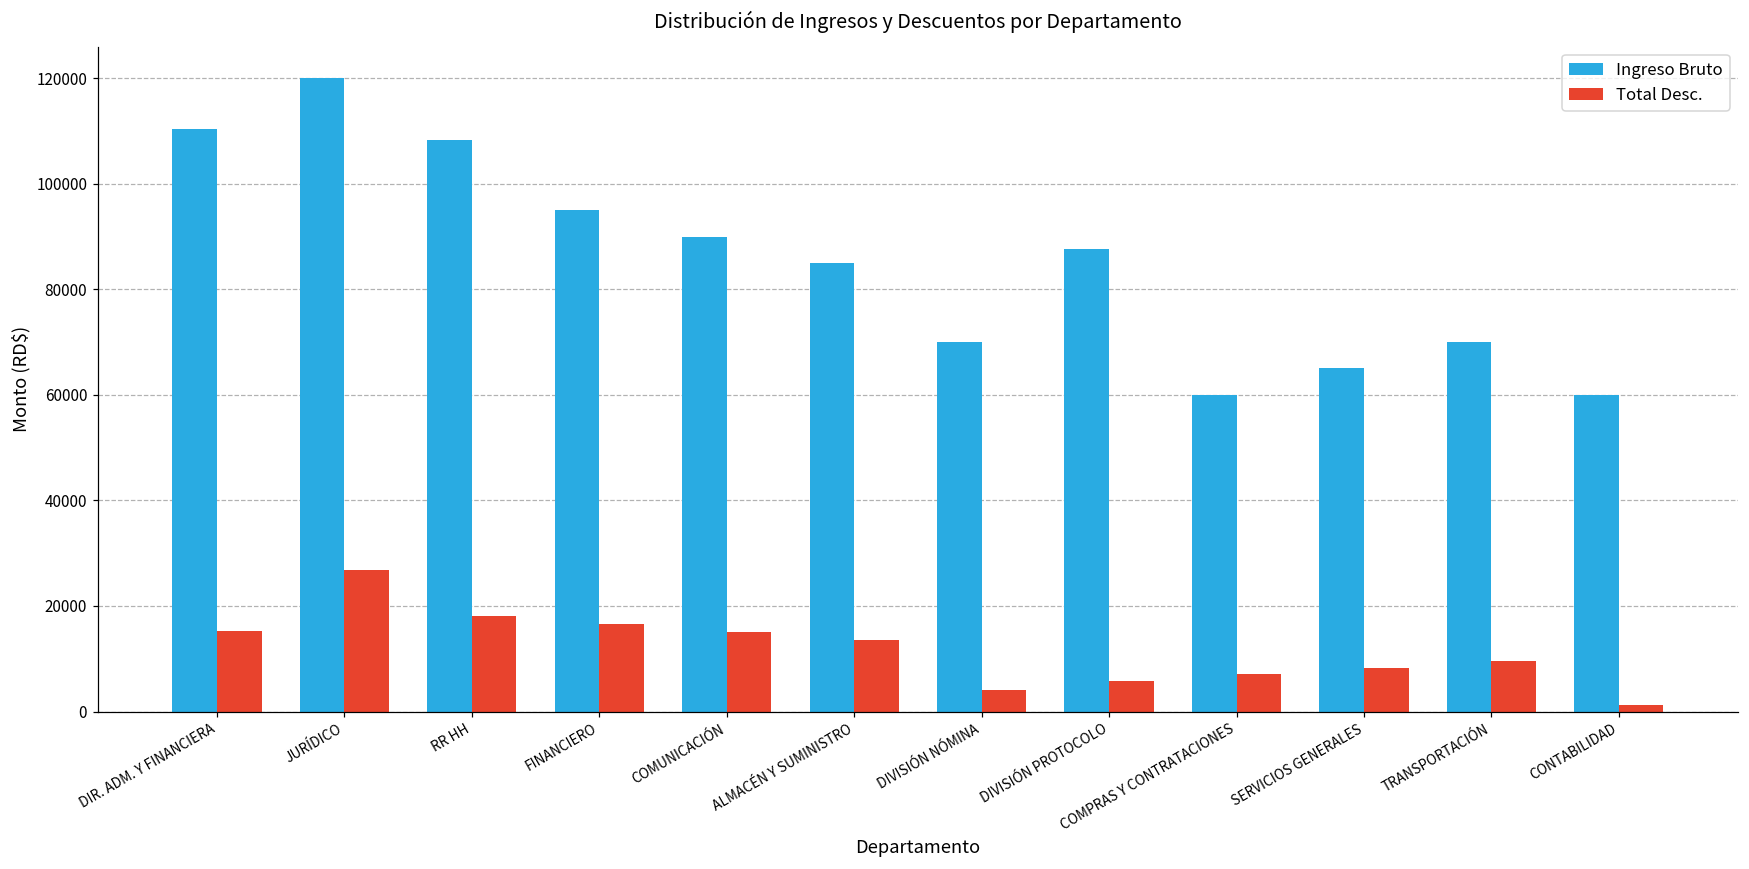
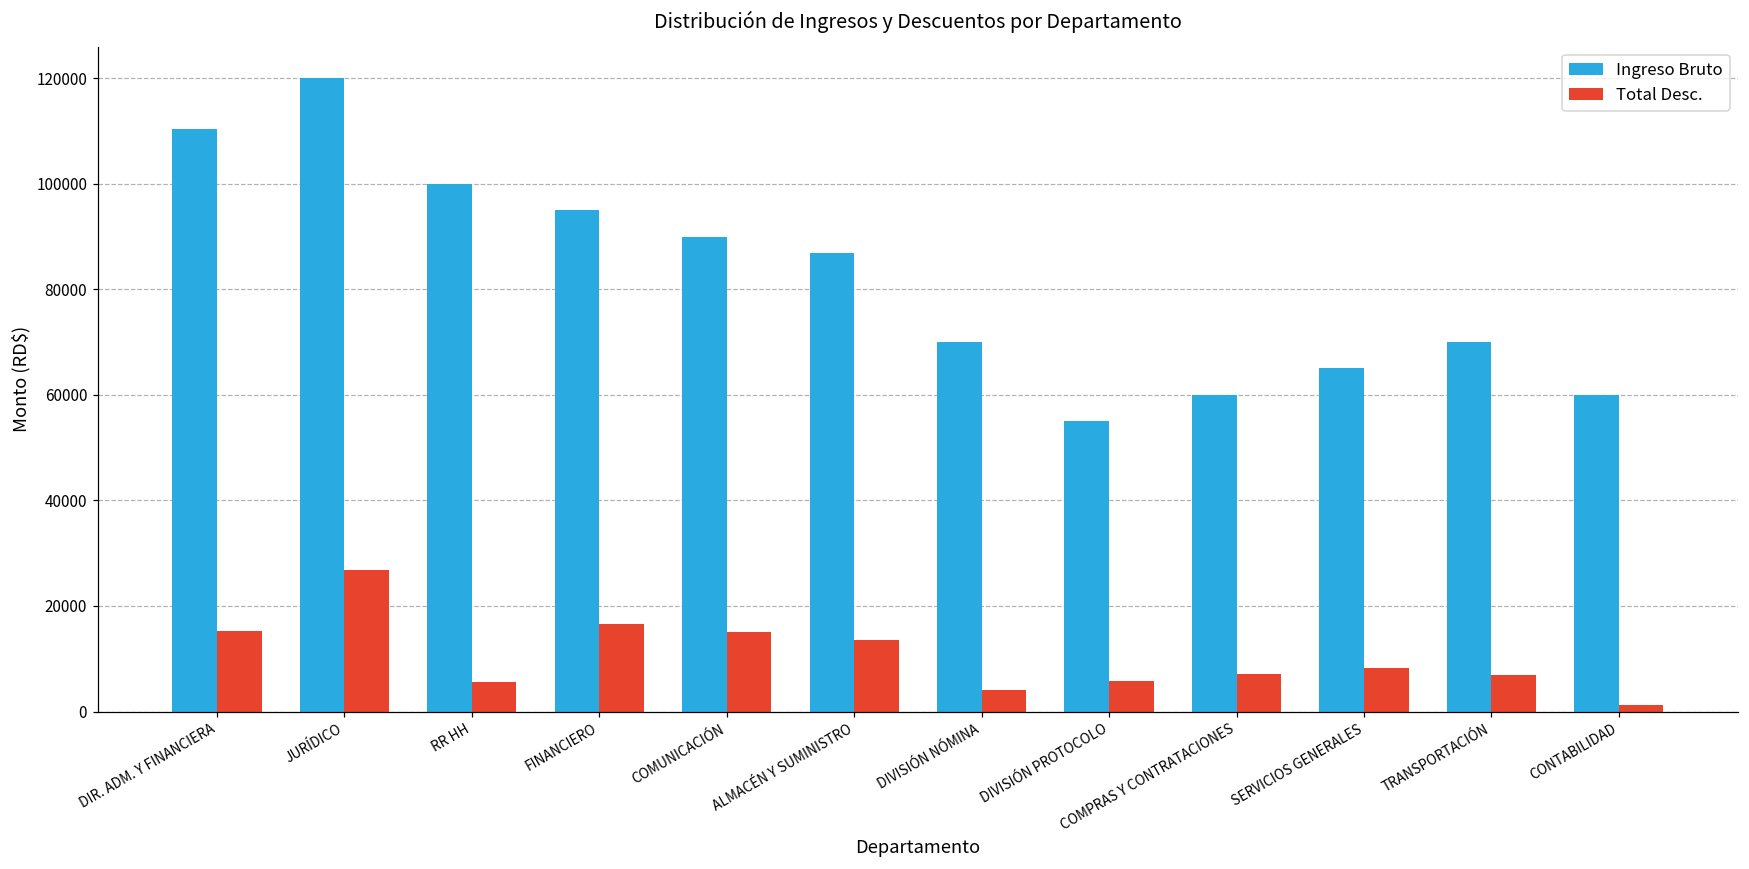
Ingreso Bruto, RR HH: 108000 -> 100000
Total Desc., RR HH: 18000 -> 6000
Ingreso Bruto, ALMACÉN Y SUMINISTRO: 85000 -> 87000
Ingreso Bruto, DIVISIÓN PROTOCOLO: 88000 -> 55000
Total Desc., TRANSPORTACIÓN: 10000 -> 7000
